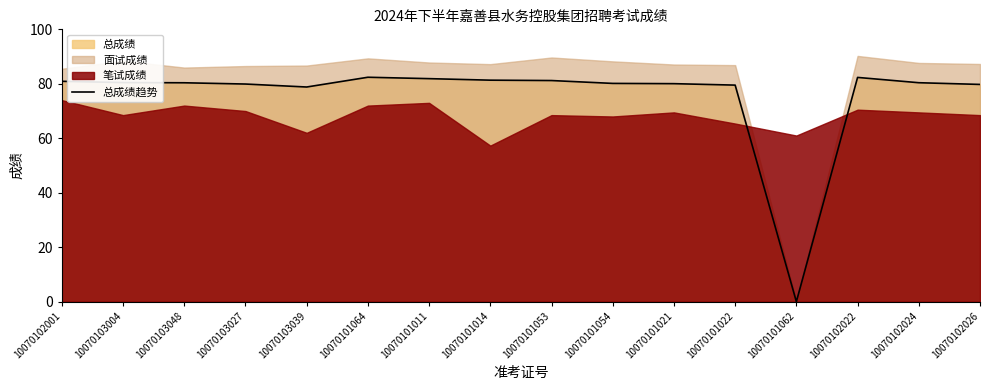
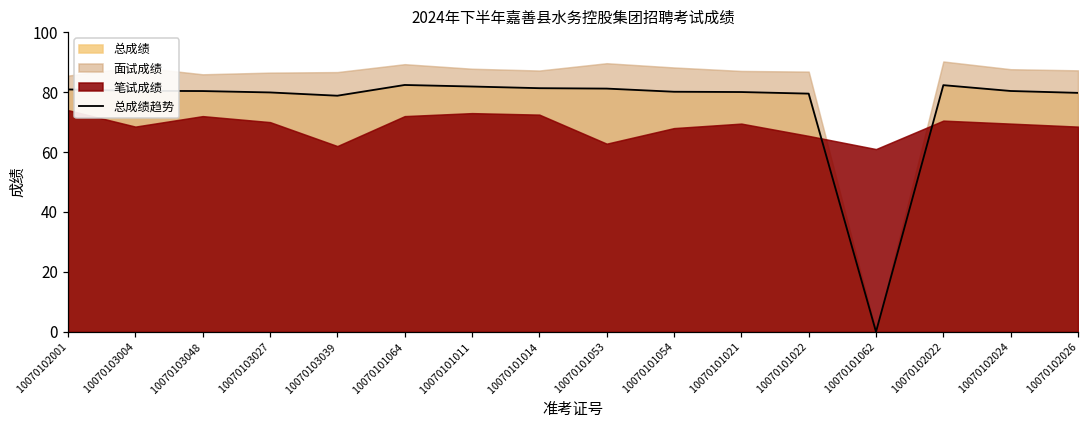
笔试成绩, 10070101014: 57 -> 73
笔试成绩, 10070101053: 69 -> 63
